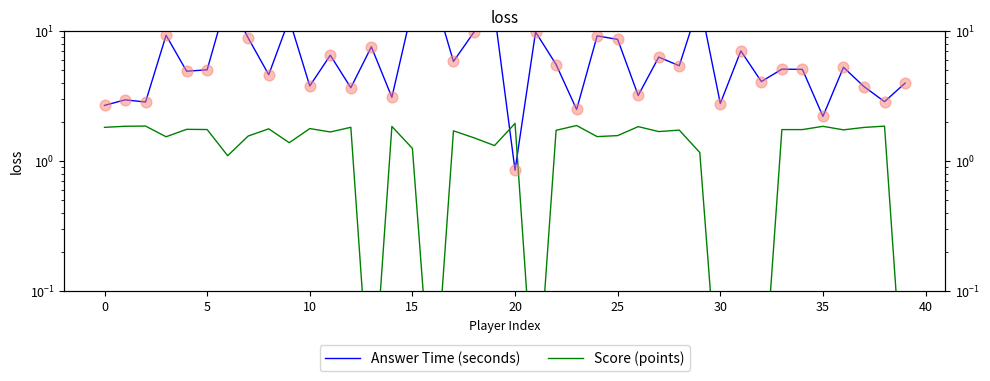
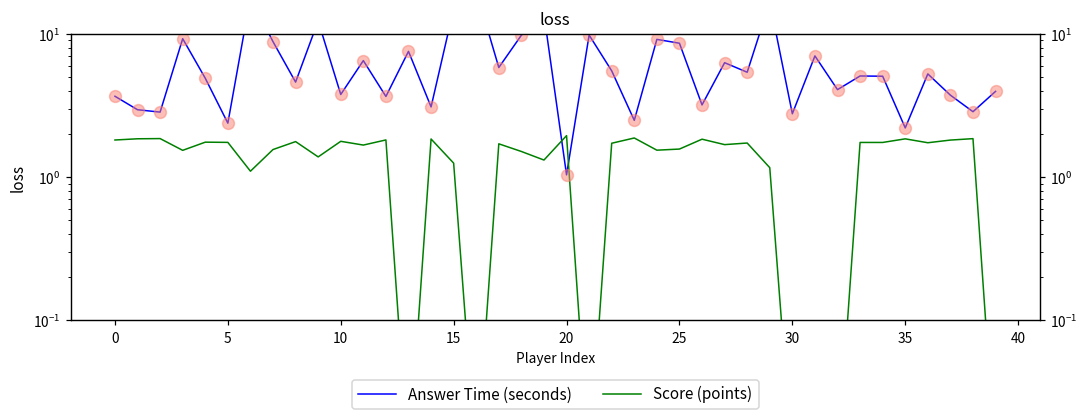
Answer Time (seconds), 0: 2.7 -> 3.7
Answer Time (seconds), 5: 5.0 -> 2.4
Answer Time (seconds), 20: 0.9 -> 1.0
